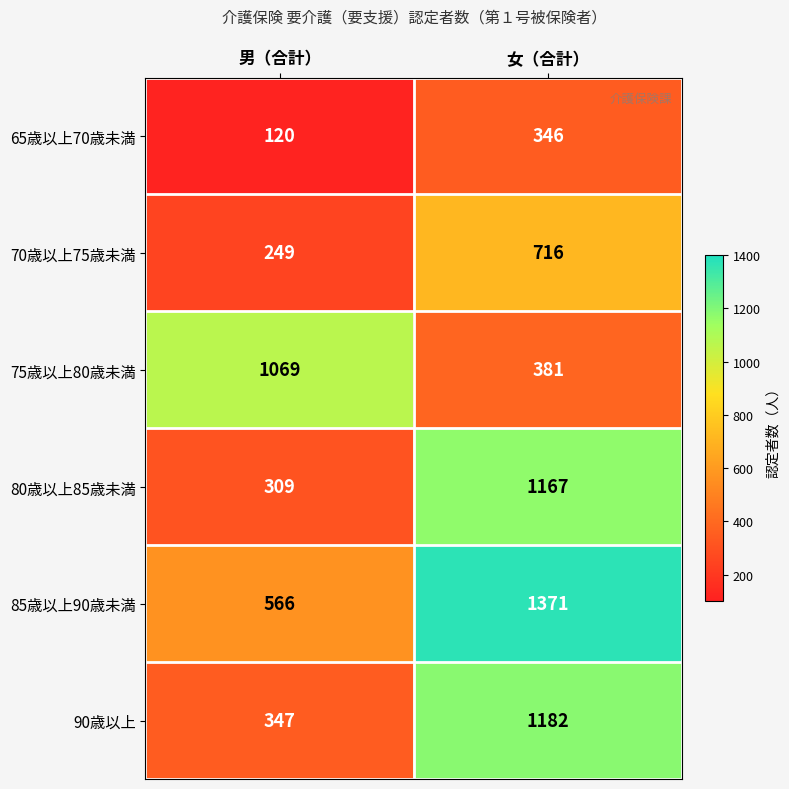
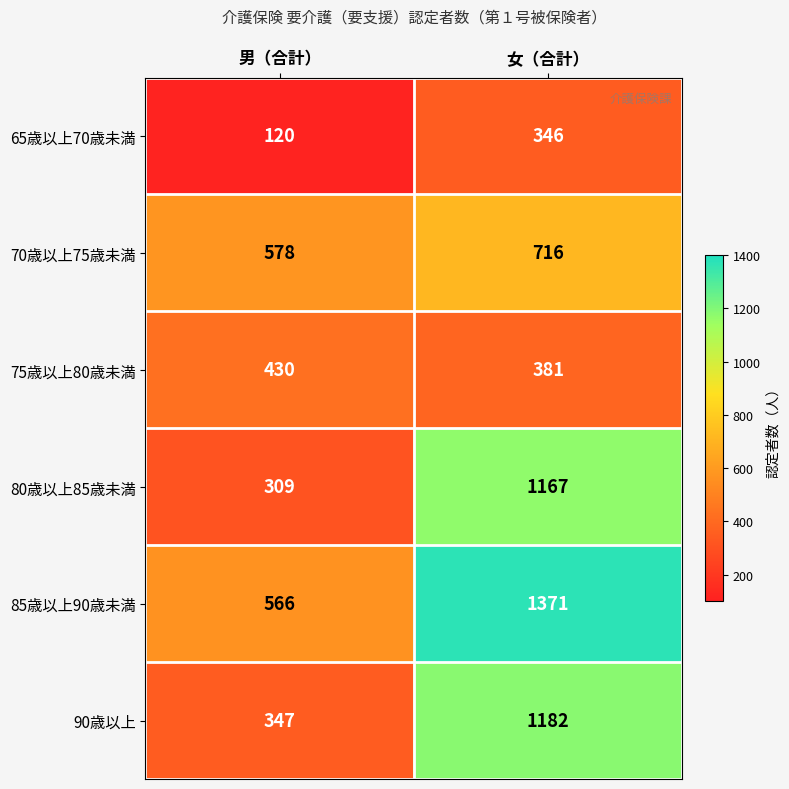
70歳以上75歳未満, 男（合計）: 249 -> 578
75歳以上80歳未満, 男（合計）: 1069 -> 430
